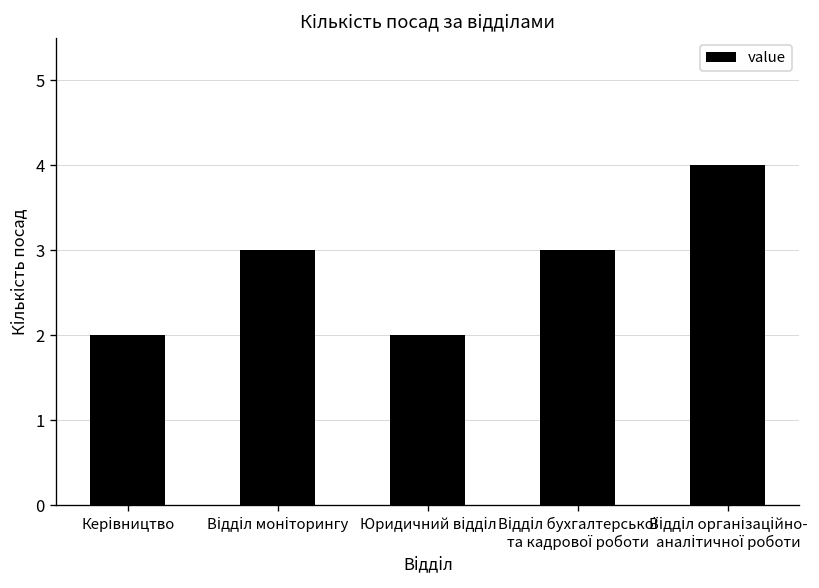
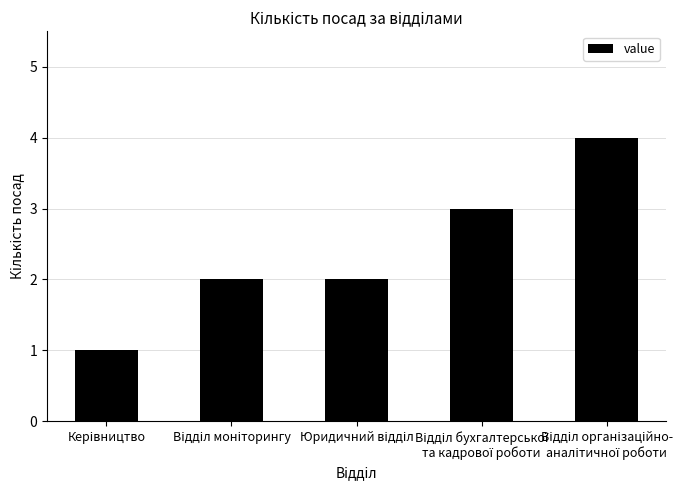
Керівництво: 2 -> 1
Відділ моніторингу: 3 -> 2
